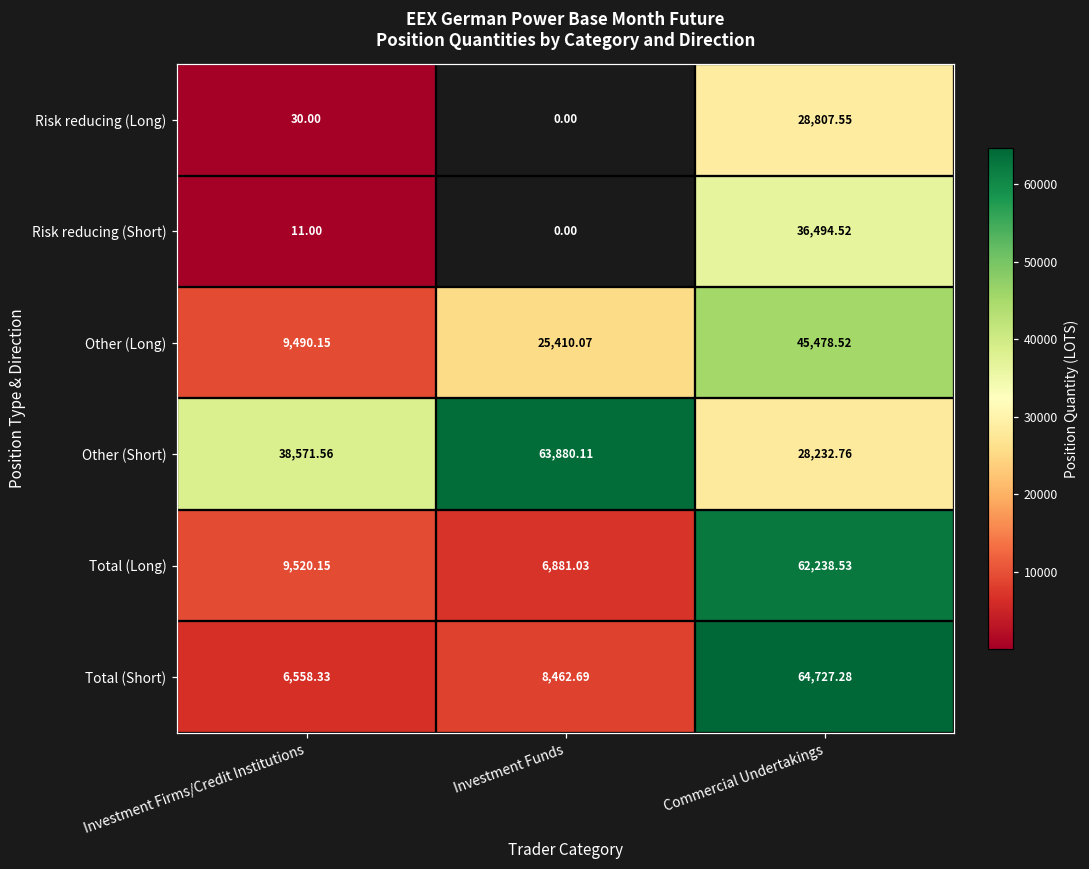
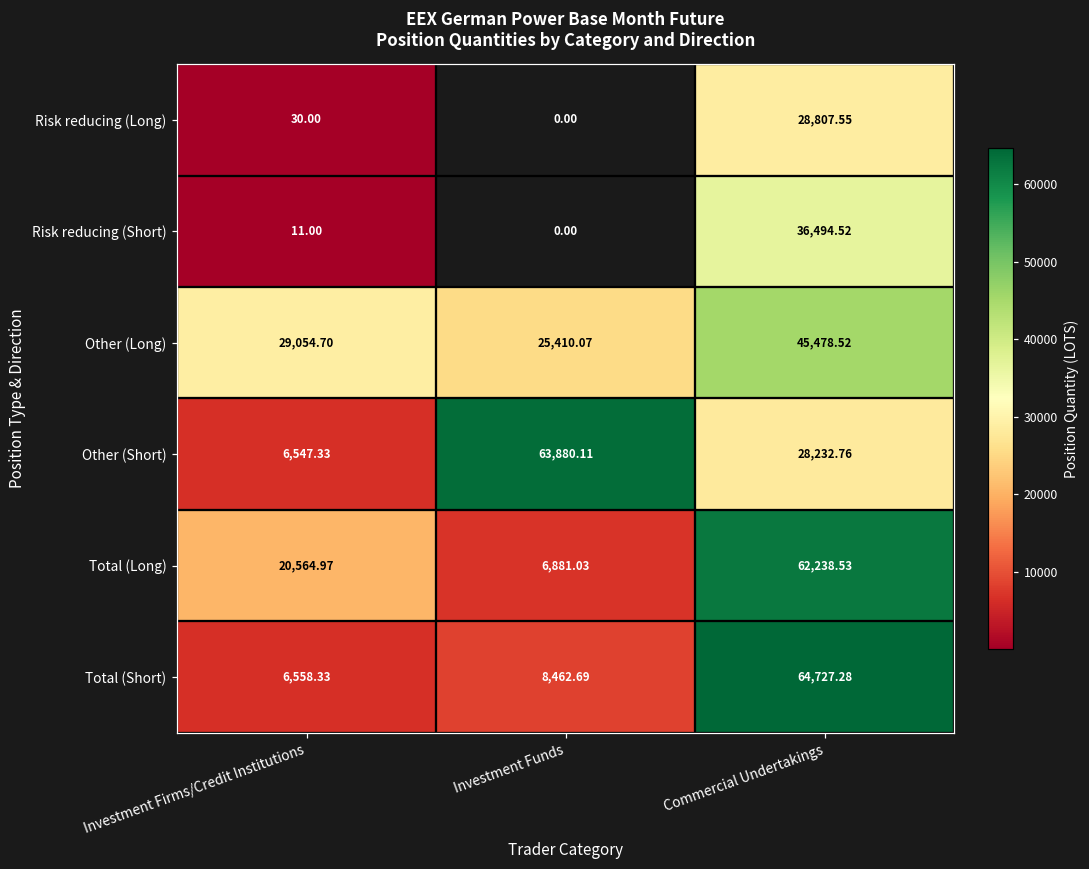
Other (Long), Investment Firms/Credit Institutions: 9,490.15 -> 29,054.70
Other (Short), Investment Firms/Credit Institutions: 38,571.56 -> 6,547.33
Total (Long), Investment Firms/Credit Institutions: 9,520.15 -> 20,564.97
